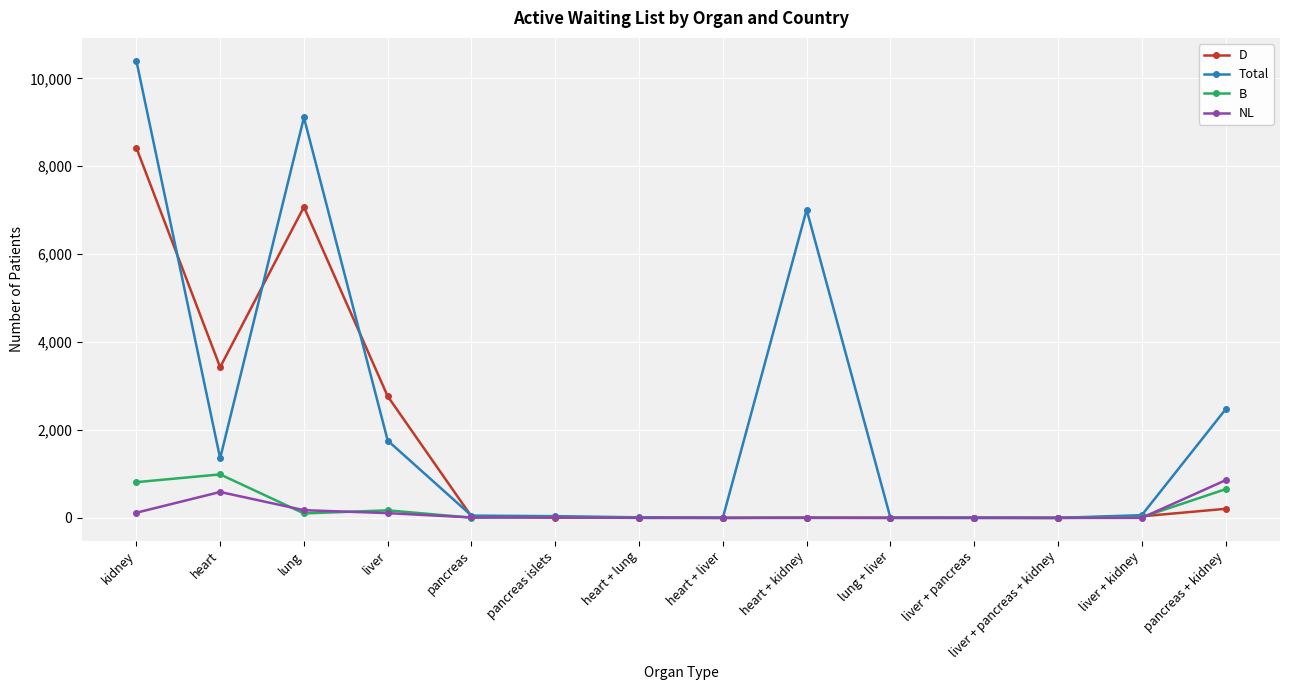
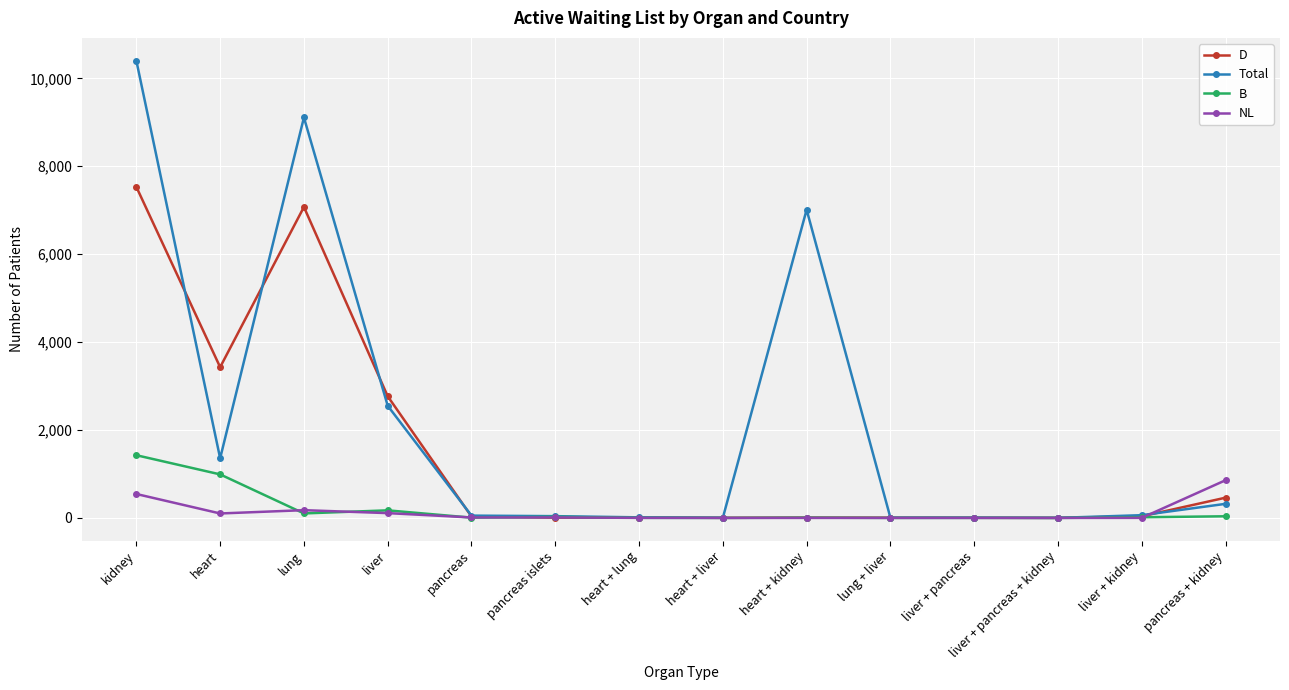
D, kidney: 8,400 -> 7,500
B, kidney: 800 -> 1,400
NL, kidney: 100 -> 500
NL, heart: 600 -> 100
Total, liver: 1,800 -> 2,600
D, pancreas + kidney: 200 -> 500
Total, pancreas + kidney: 2,500 -> 300
B, pancreas + kidney: 700 -> 0
